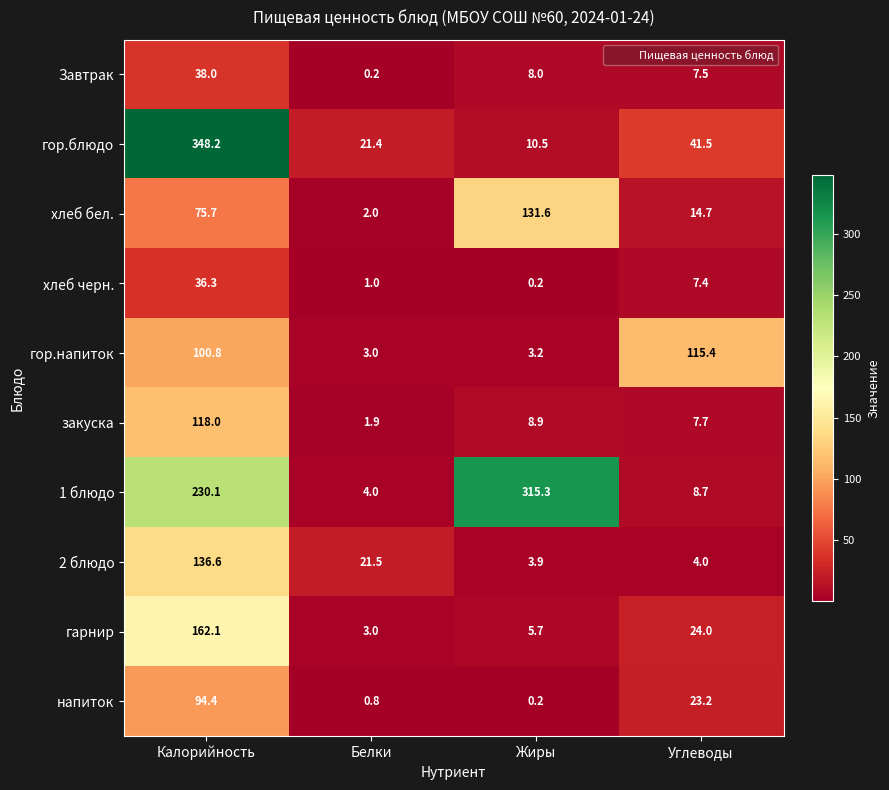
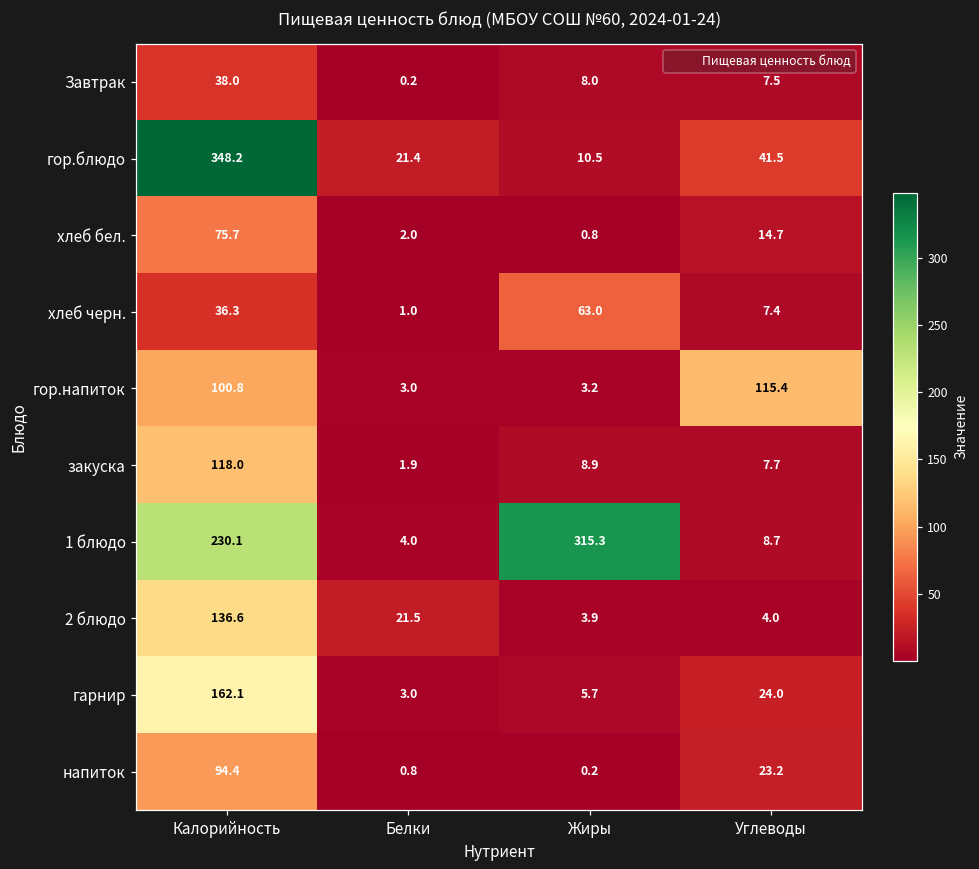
хлеб бел., Жиры: 131.6 -> 0.8
хлеб черн., Жиры: 0.2 -> 63.0
